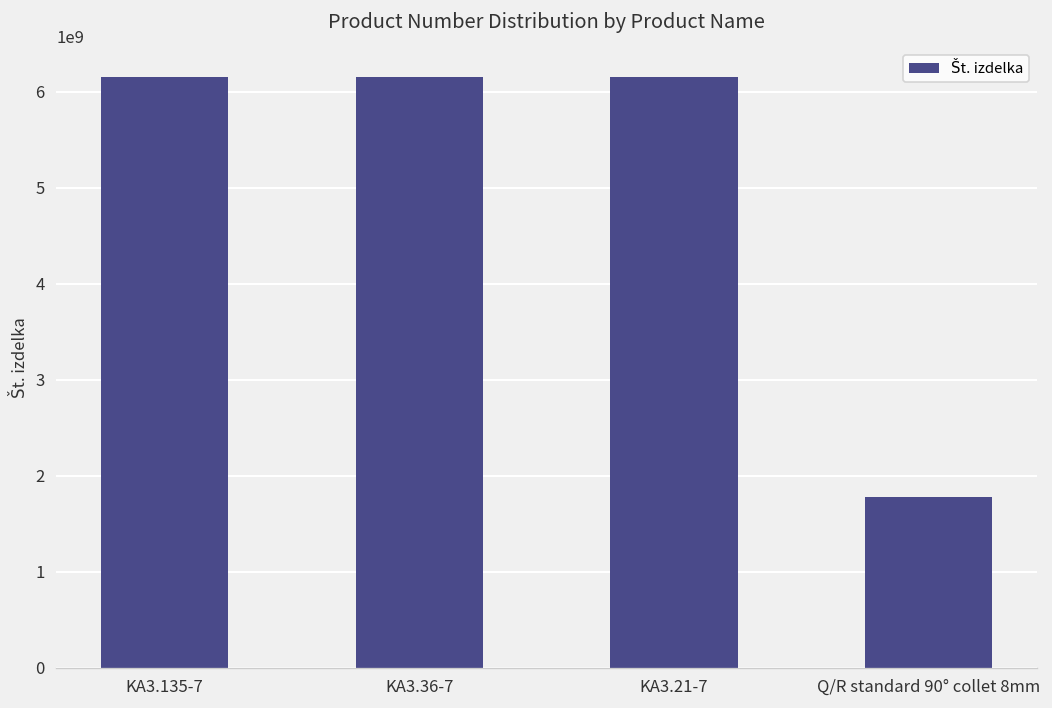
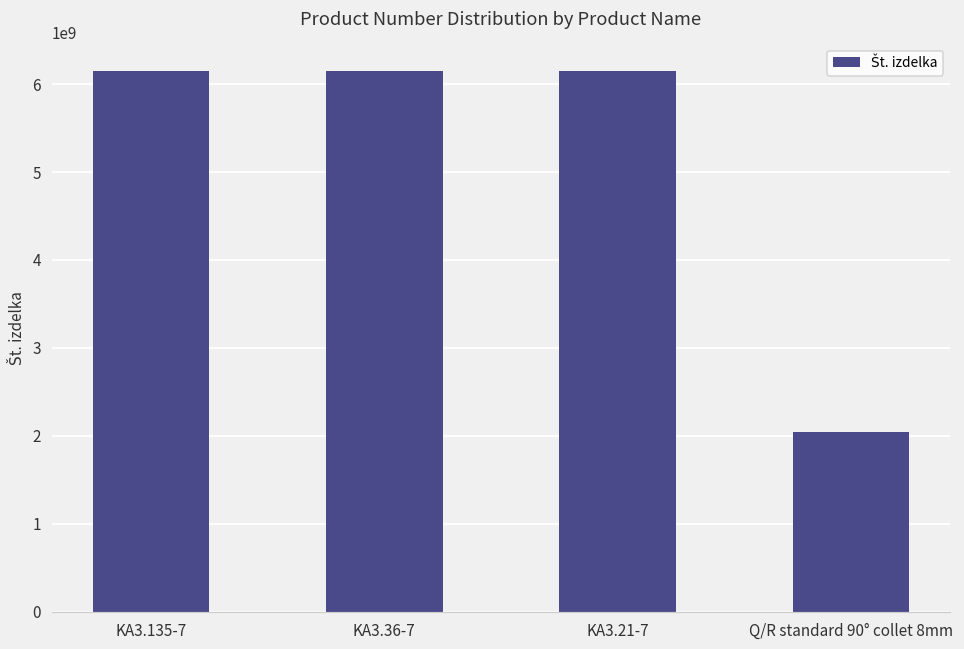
Q/R standard 90° collet 8mm: 1800000000 -> 2100000000
